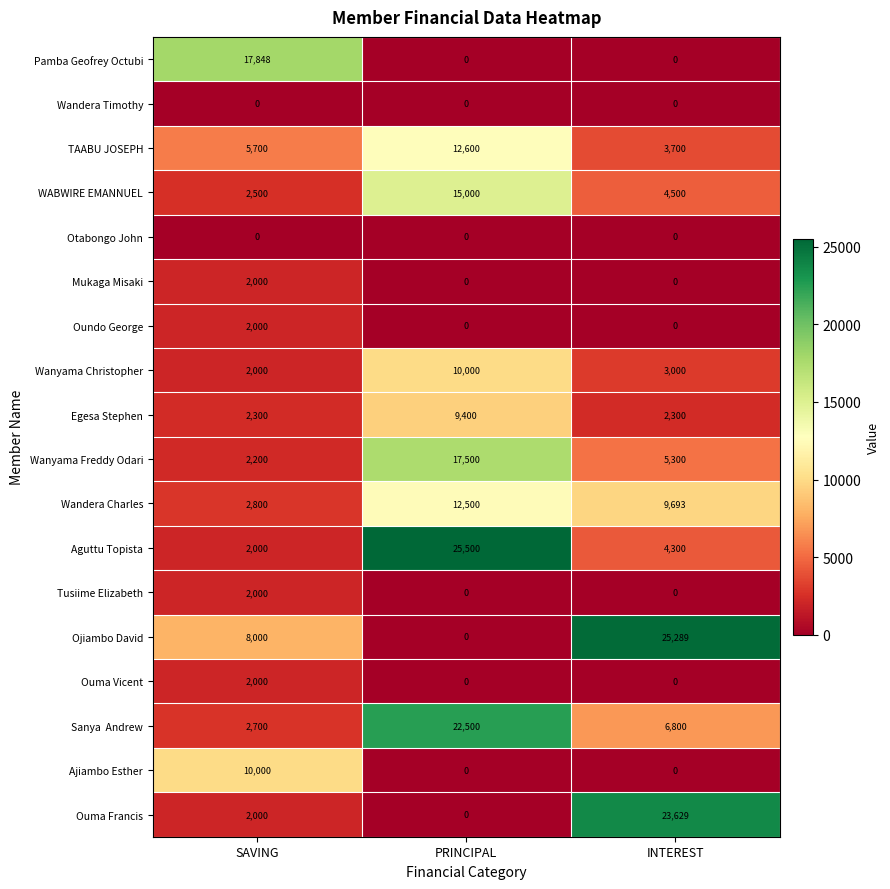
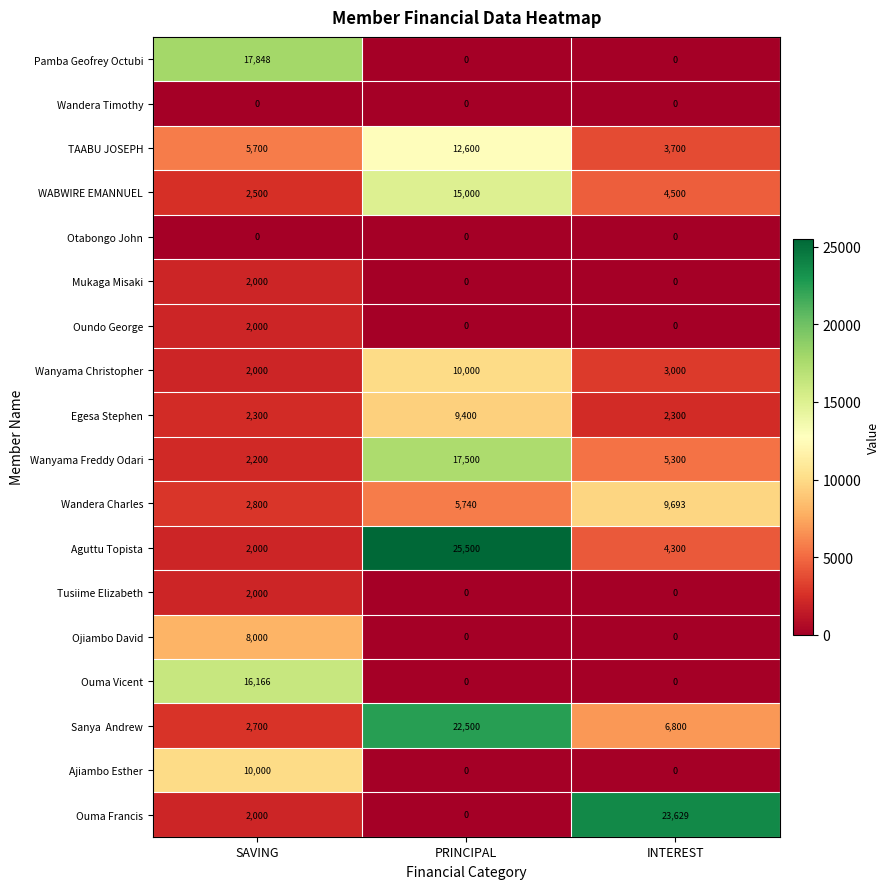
Wandera Charles, PRINCIPAL: 12,500 -> 5,740
Ojiambo David, INTEREST: 25,289 -> 0
Ouma Vicent, SAVING: 2,000 -> 16,166
